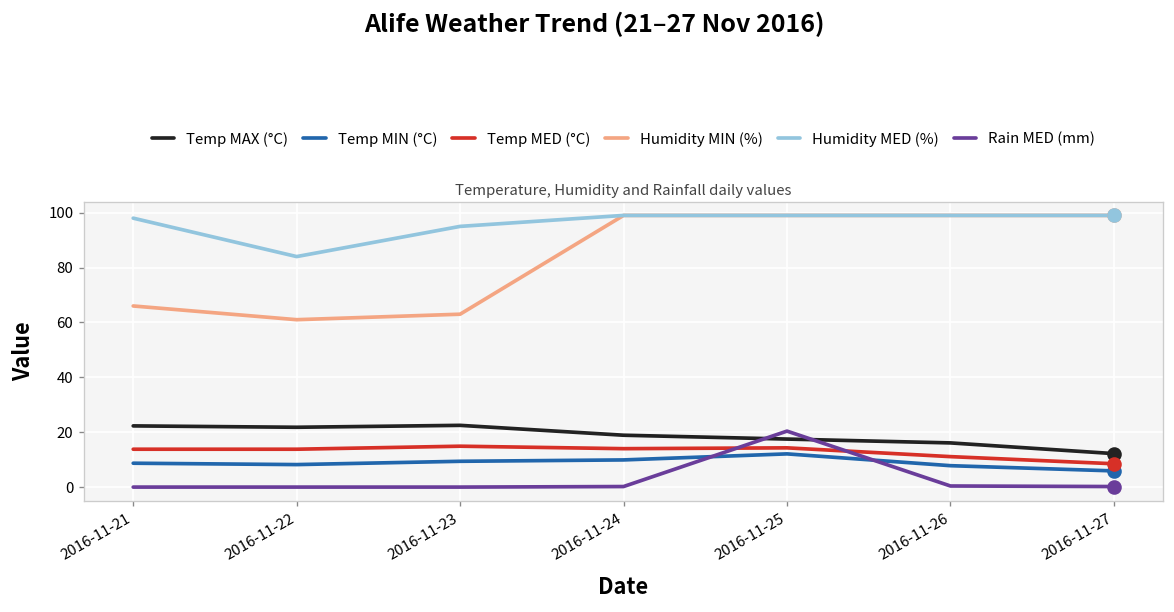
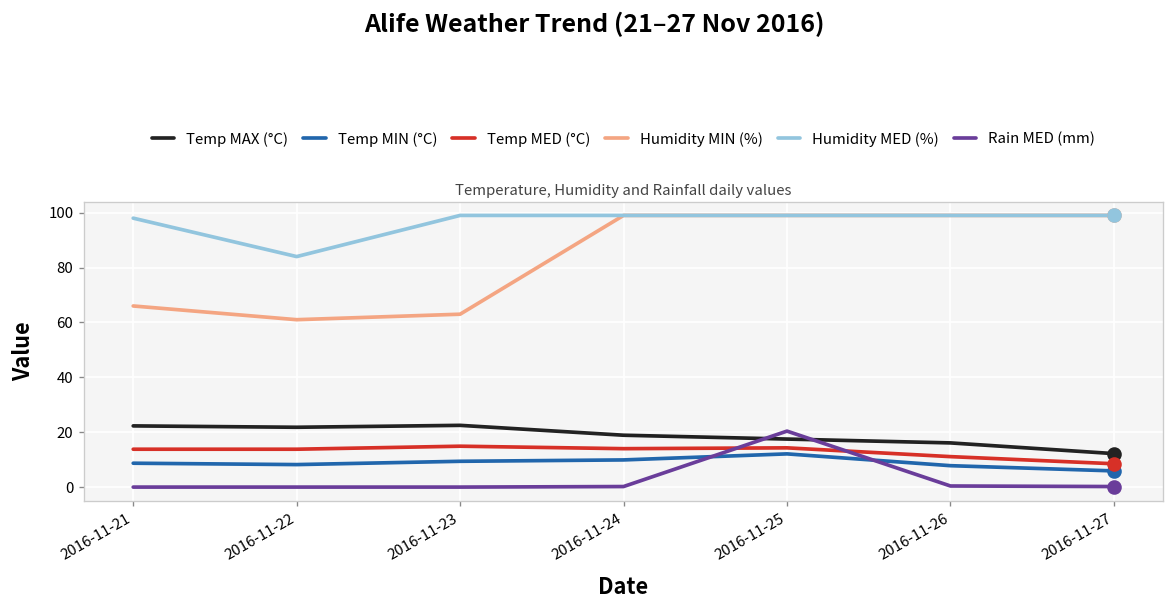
Humidity MED (%), 2016-11-23: 95 -> 99
